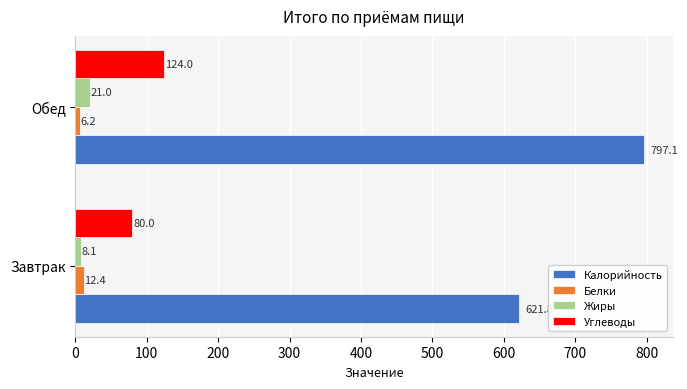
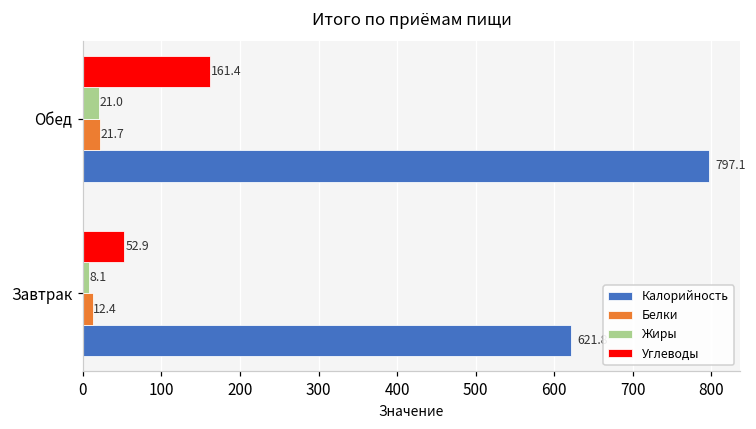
Углеводы, Обед: 124.0 -> 161.4
Белки, Обед: 6.2 -> 21.7
Углеводы, Завтрак: 80.0 -> 52.9
